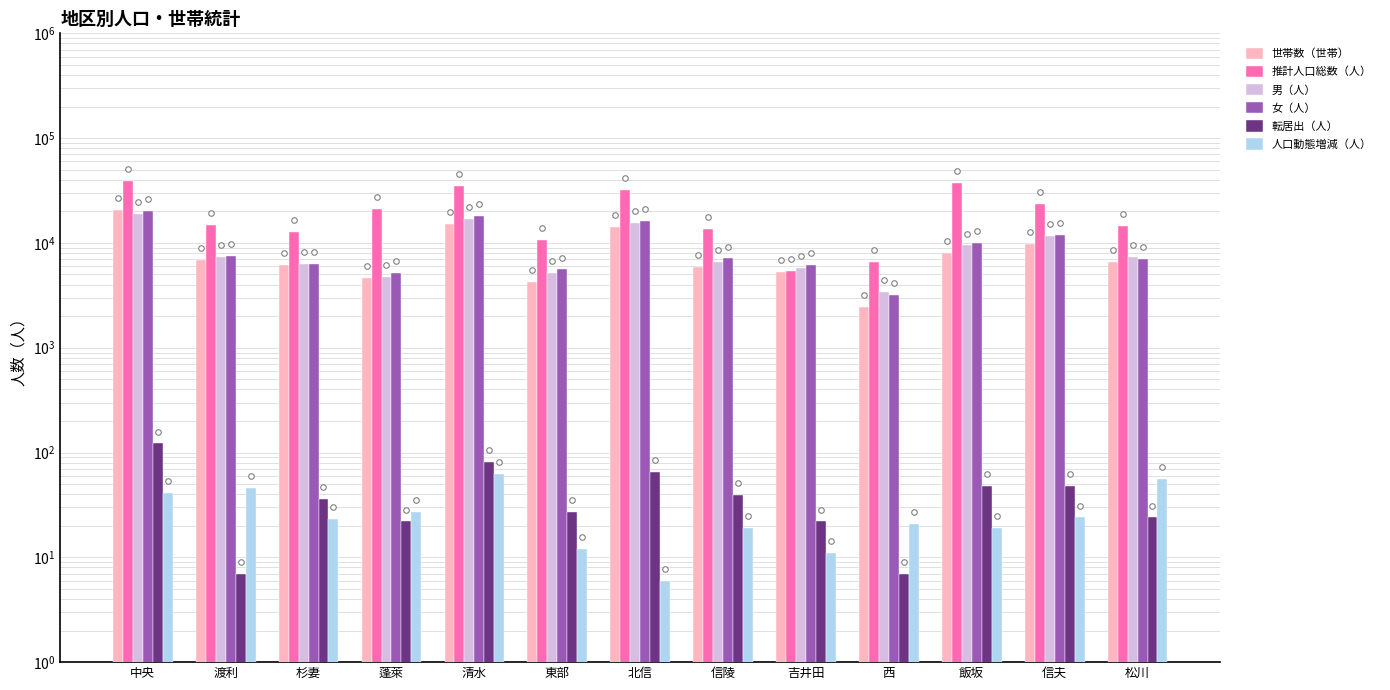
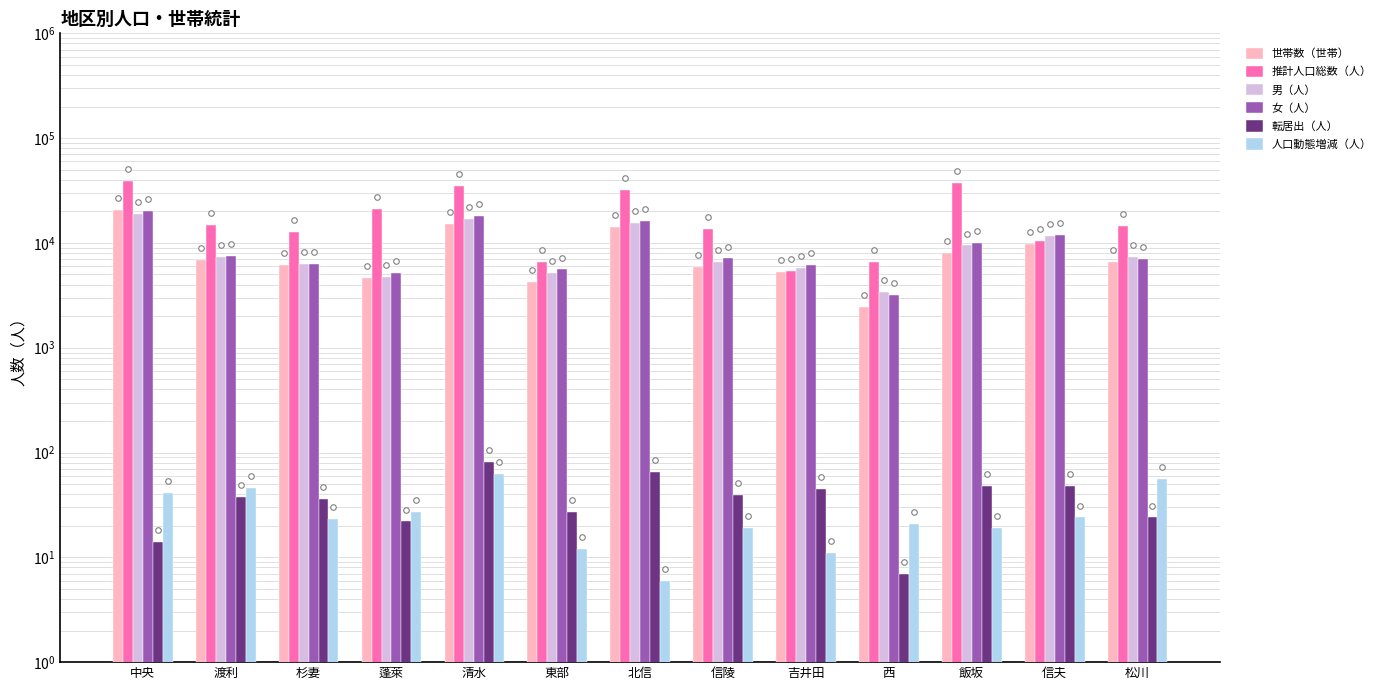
転居出（人）, 中央: 120 -> 14
転居出（人）, 渡利: 7 -> 38
推計人口総数（人）, 東部: 11000 -> 7000
転居出（人）, 吉井田: 22 -> 45
推計人口総数（人）, 信夫: 24000 -> 10000
